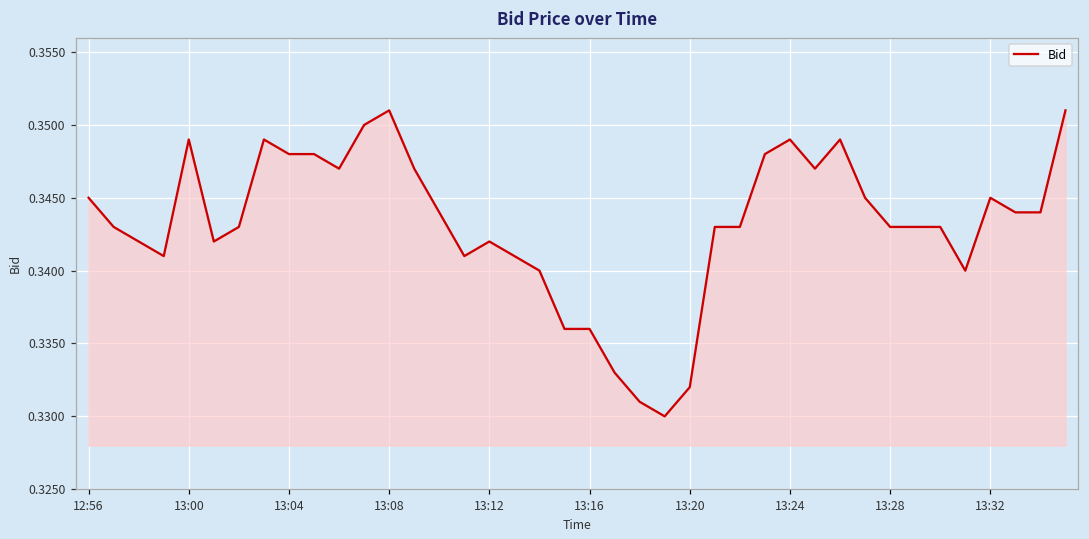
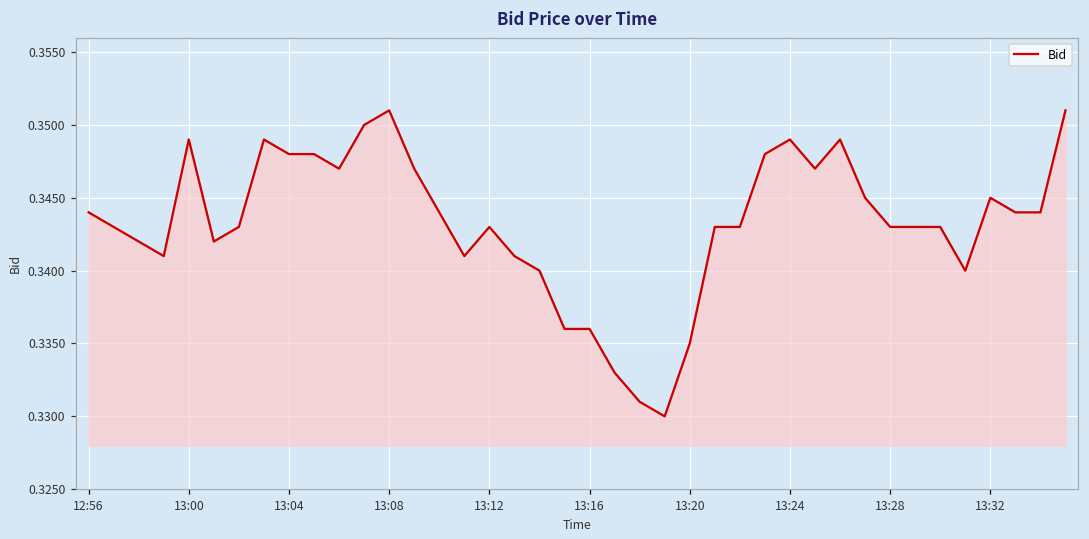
12:56: 0.345 -> 0.344
13:12: 0.342 -> 0.343
13:20: 0.332 -> 0.335
